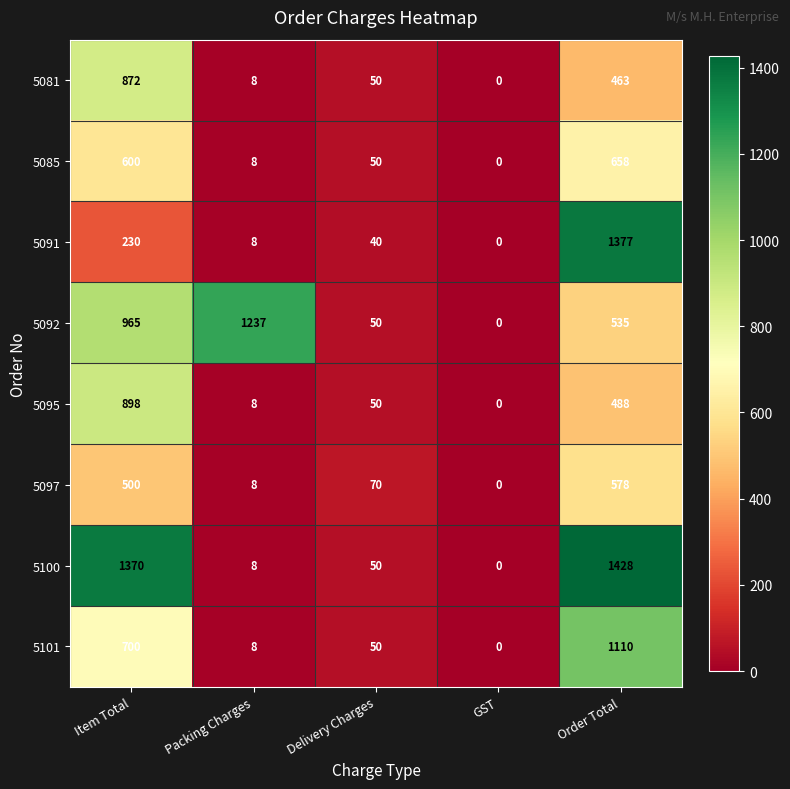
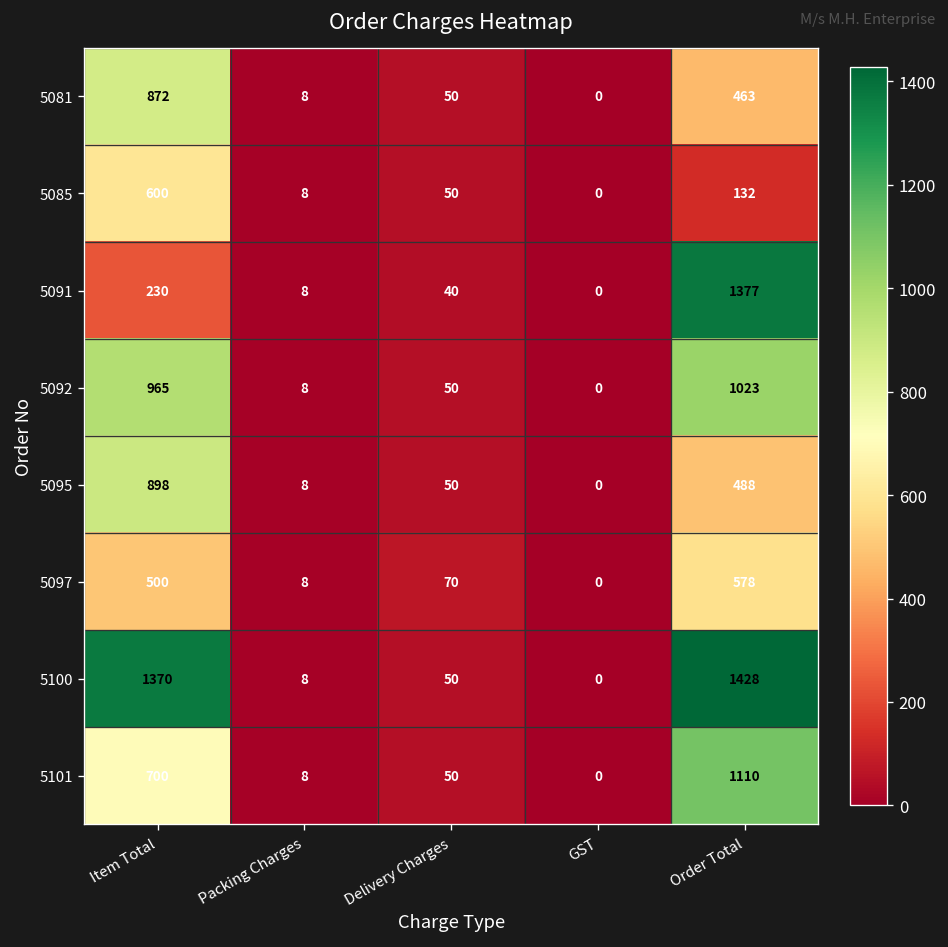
5085, Order Total: 658 -> 132
5092, Packing Charges: 1237 -> 8
5092, Order Total: 535 -> 1023
